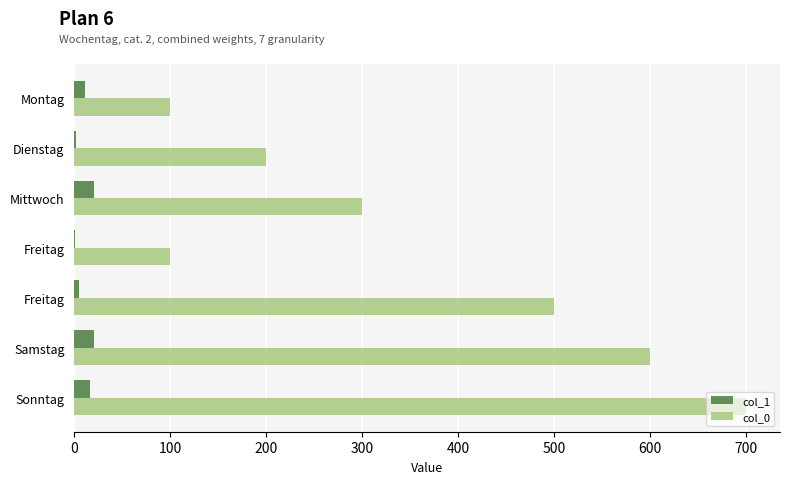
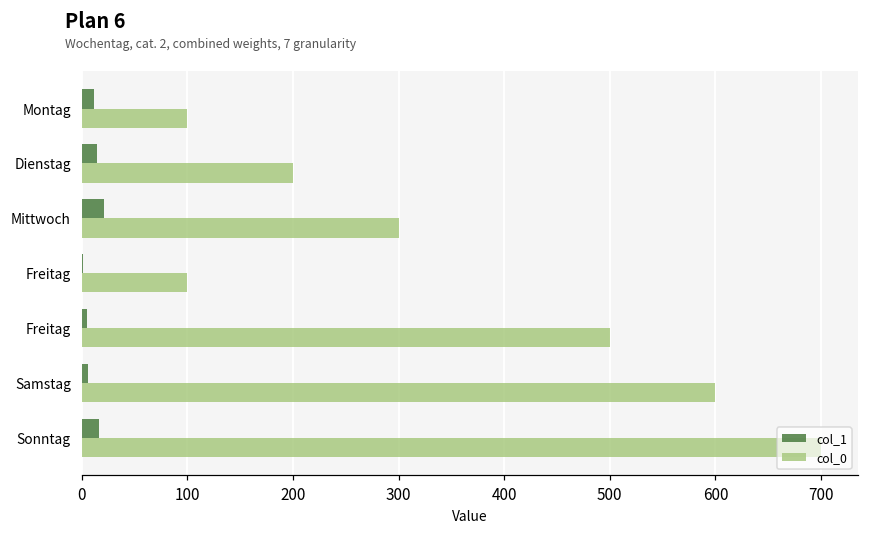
col_1, Dienstag: 0 -> 20
col_1, Samstag: 20 -> 10
